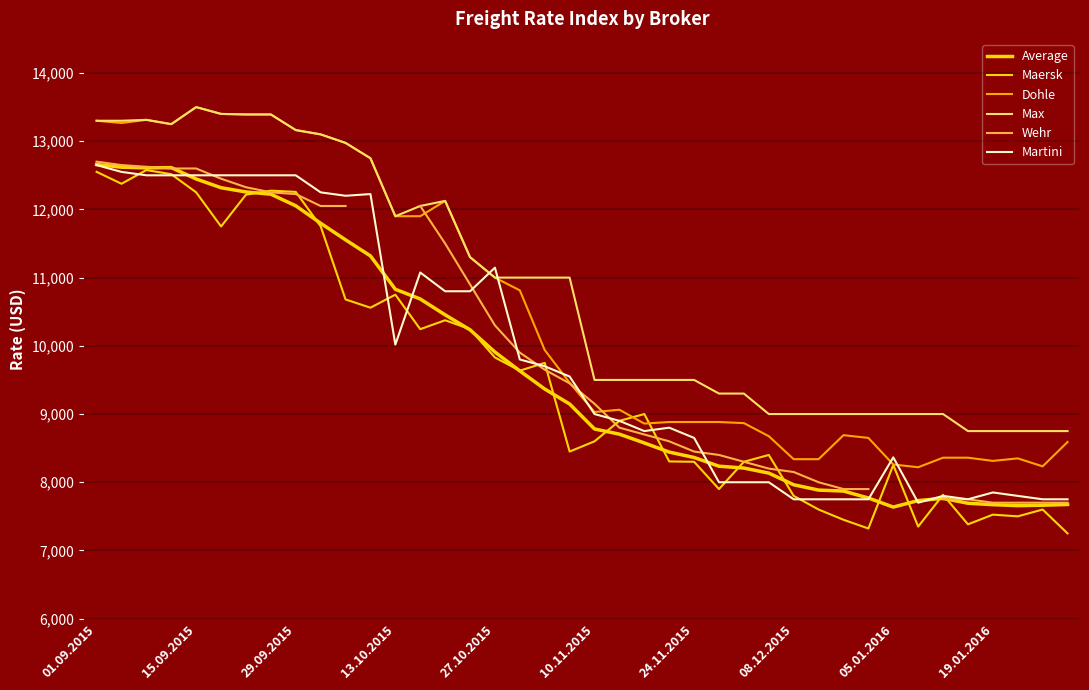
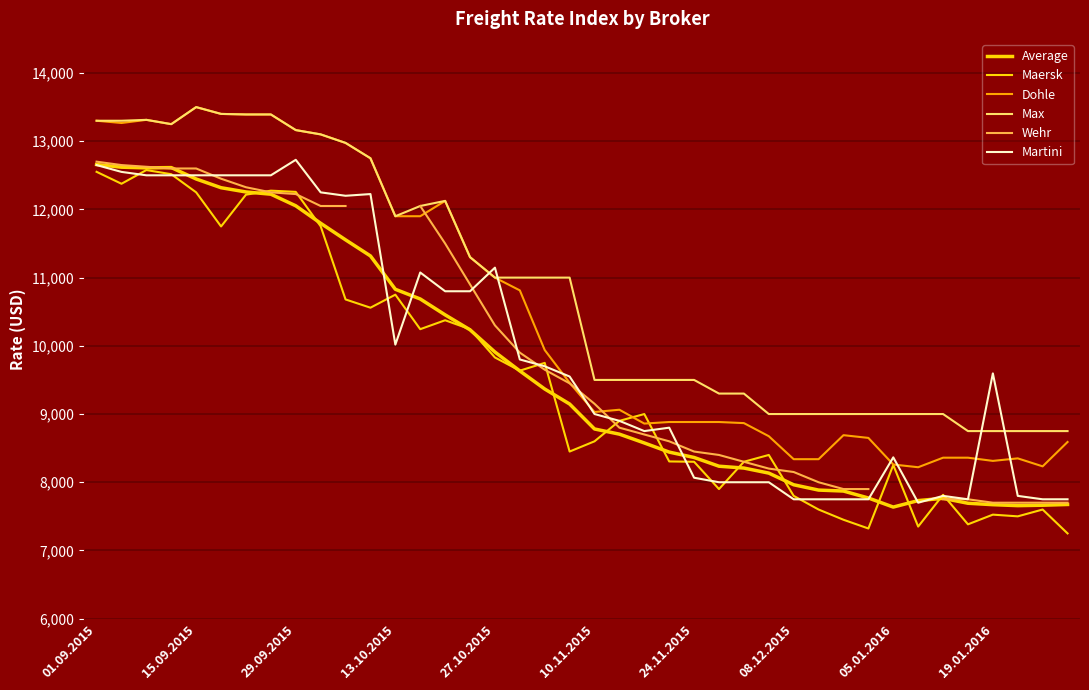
Martini, 29.09.2015: 12,500 -> 12,700
Martini, 24.11.2015: 8,700 -> 8,100
Martini, 19.01.2016: 7,900 -> 9,600
